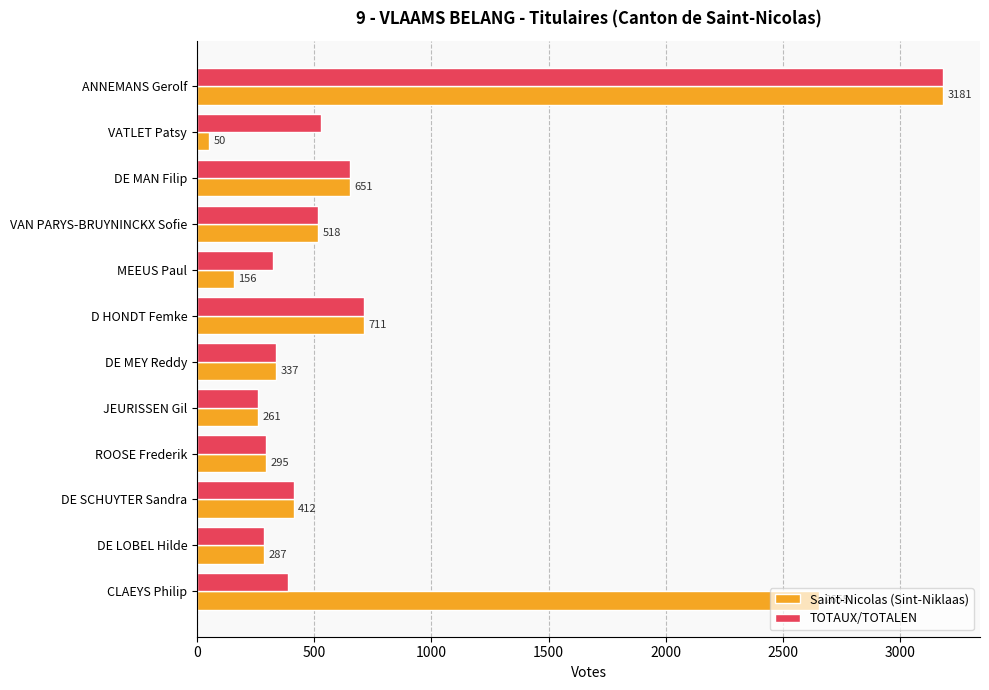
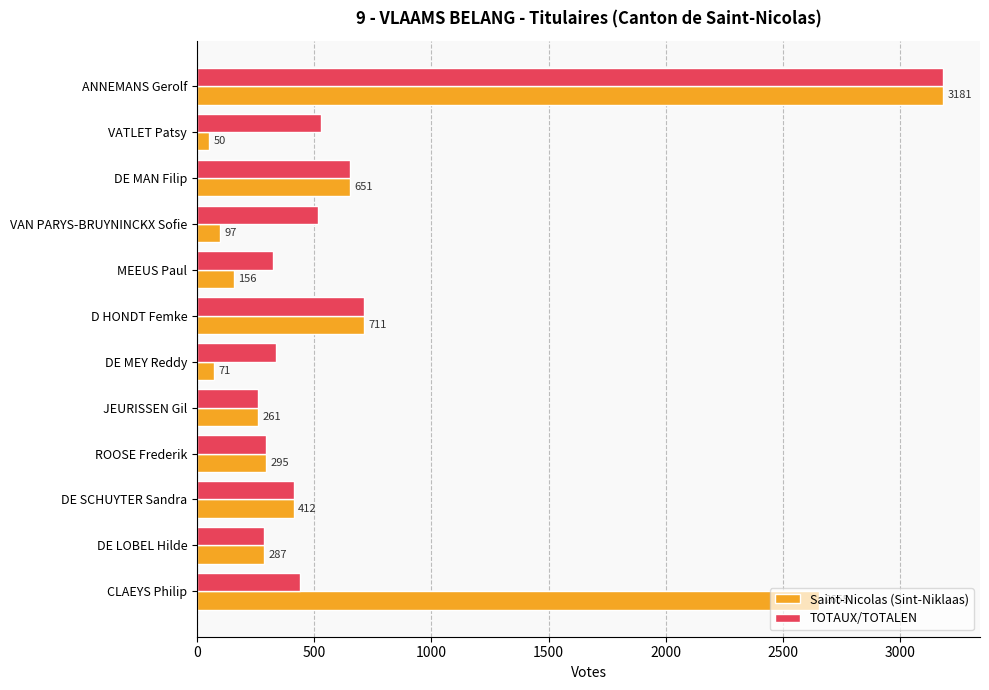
Saint-Nicolas (Sint-Niklaas), VAN PARYS-BRUYNINCKX Sofie: 518 -> 97
Saint-Nicolas (Sint-Niklaas), DE MEY Reddy: 337 -> 71
TOTAUX/TOTALEN, CLAEYS Philip: 390 -> 440
